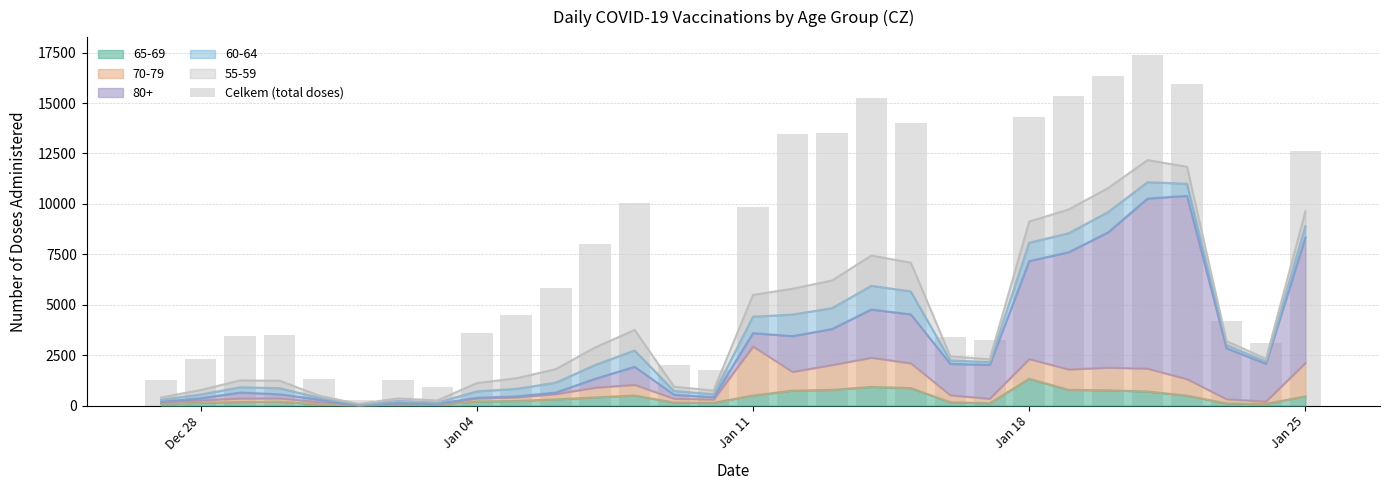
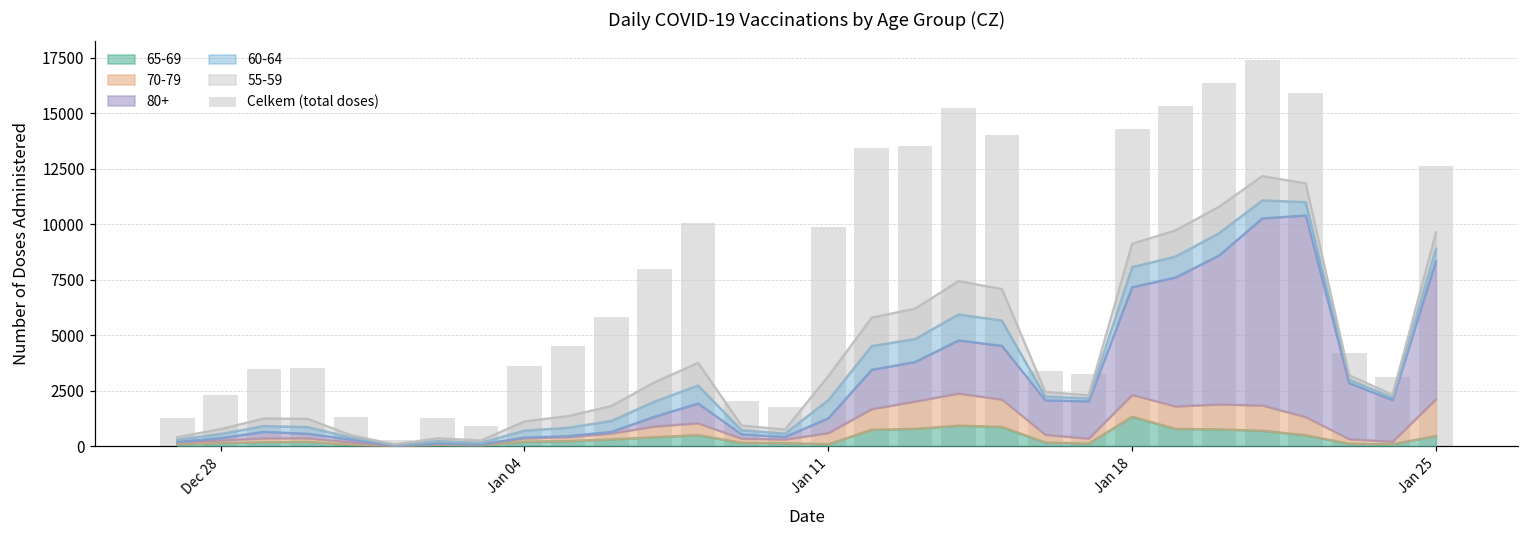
65-69, Jan 11: 500 -> 100
70-79, Jan 11: 2400 -> 500
